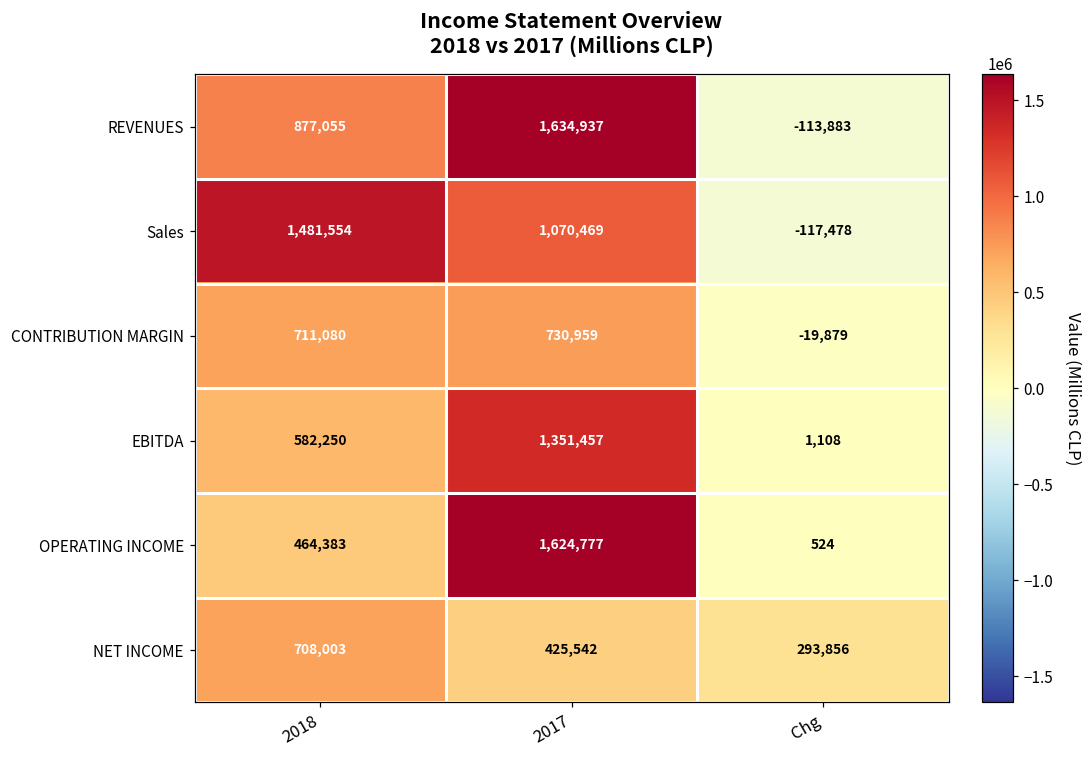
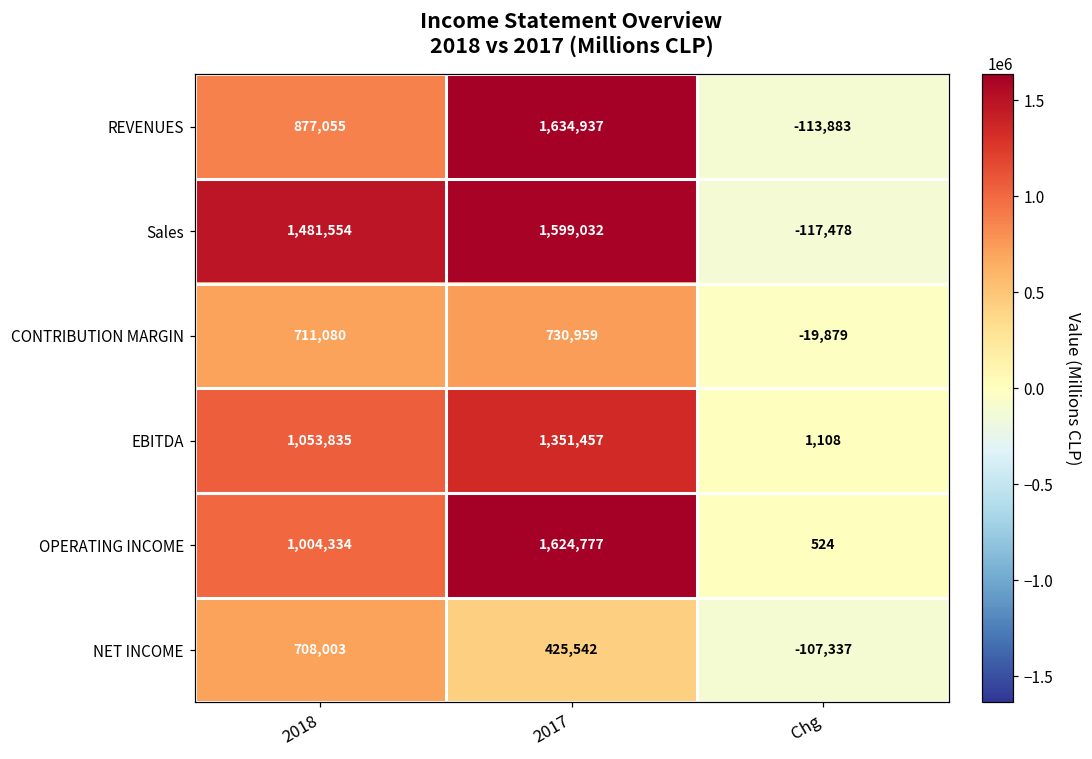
Sales, 2017: 1,070,469 -> 1,599,032
EBITDA, 2018: 582,250 -> 1,053,835
OPERATING INCOME, 2018: 464,383 -> 1,004,334
NET INCOME, Chg: 293,856 -> -107,337
